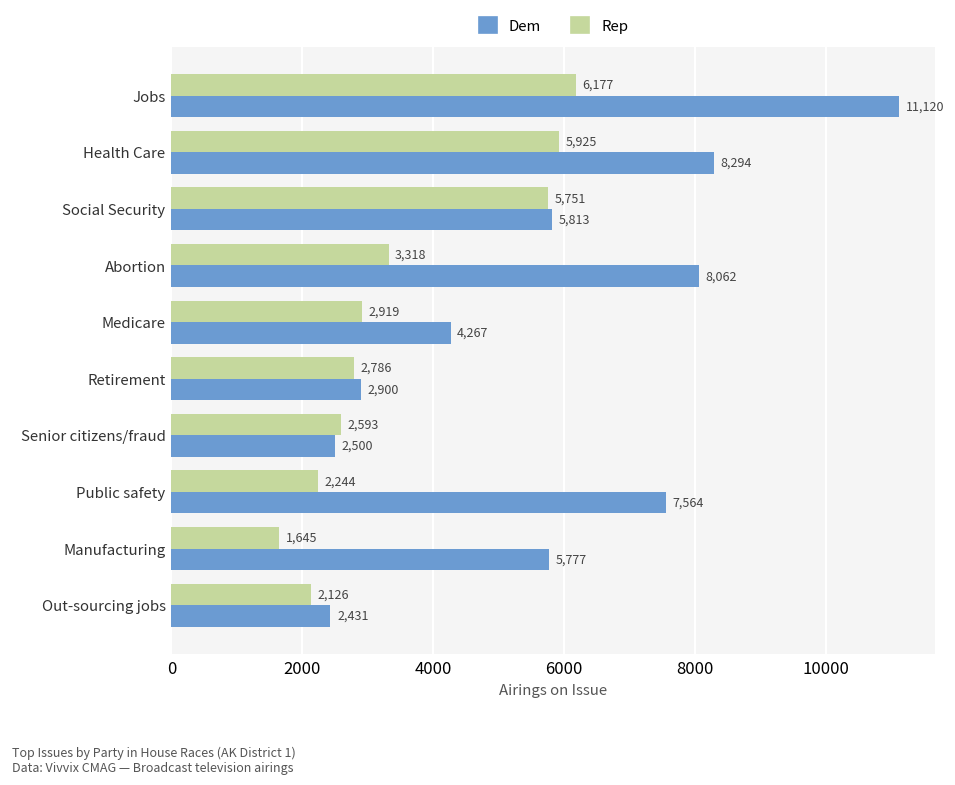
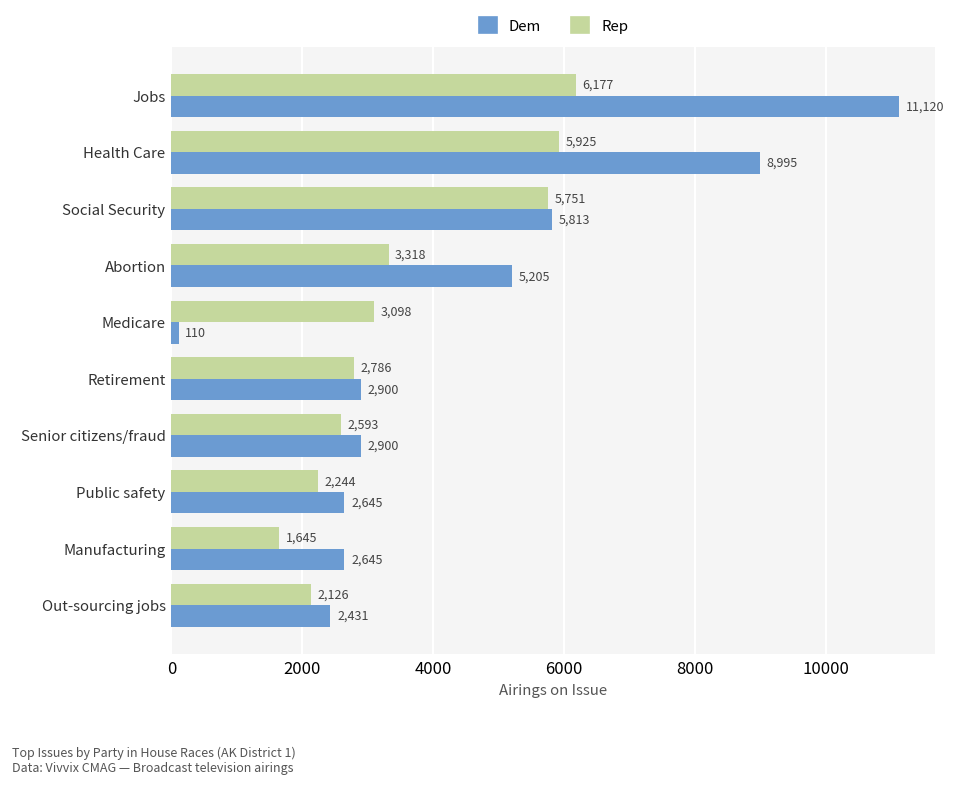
Dem, Health Care: 8,294 -> 8,995
Dem, Abortion: 8,062 -> 5,205
Rep, Medicare: 2,919 -> 3,098
Dem, Medicare: 4,267 -> 110
Dem, Senior citizens/fraud: 2,500 -> 2,900
Dem, Public safety: 7,564 -> 2,645
Dem, Manufacturing: 5,777 -> 2,645
